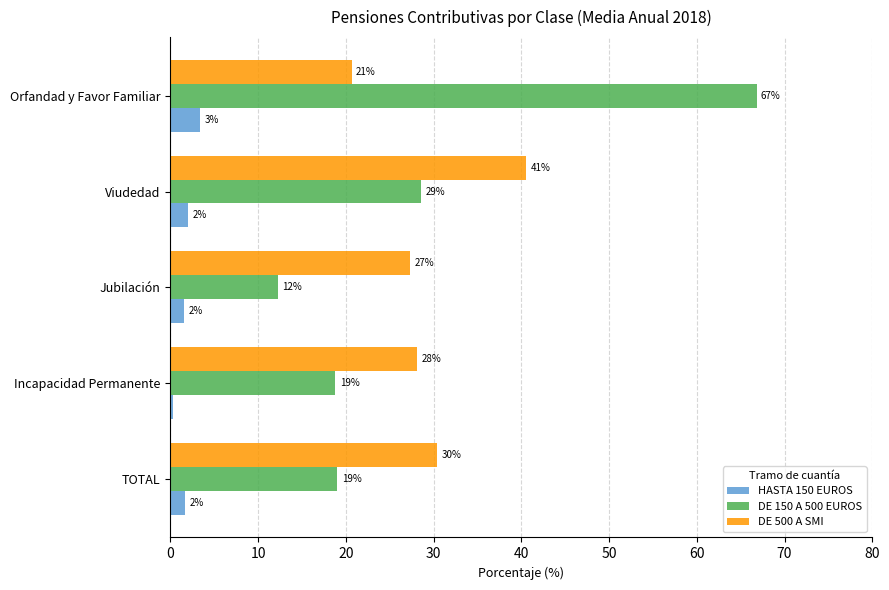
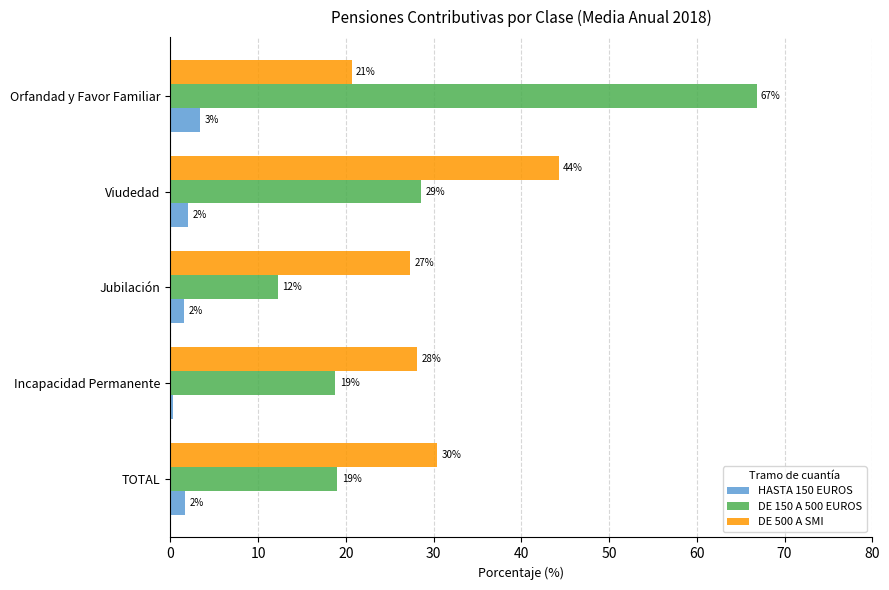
DE 500 A SMI, Viudedad: 41% -> 44%
